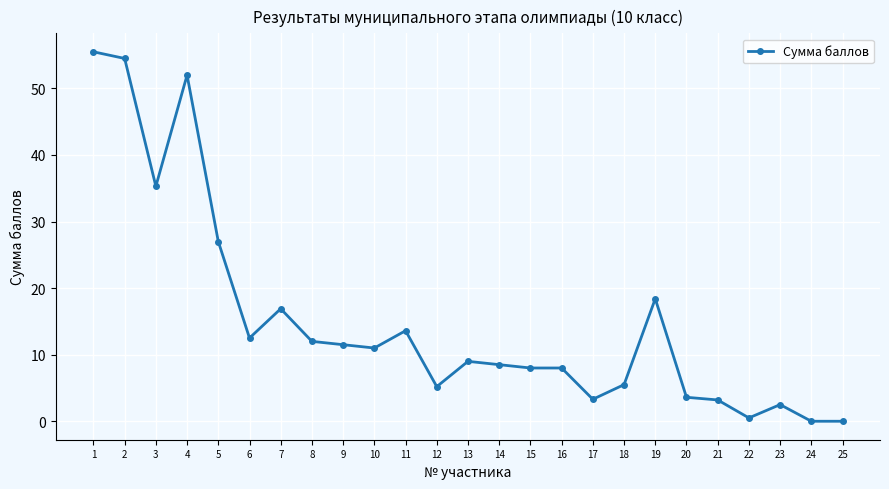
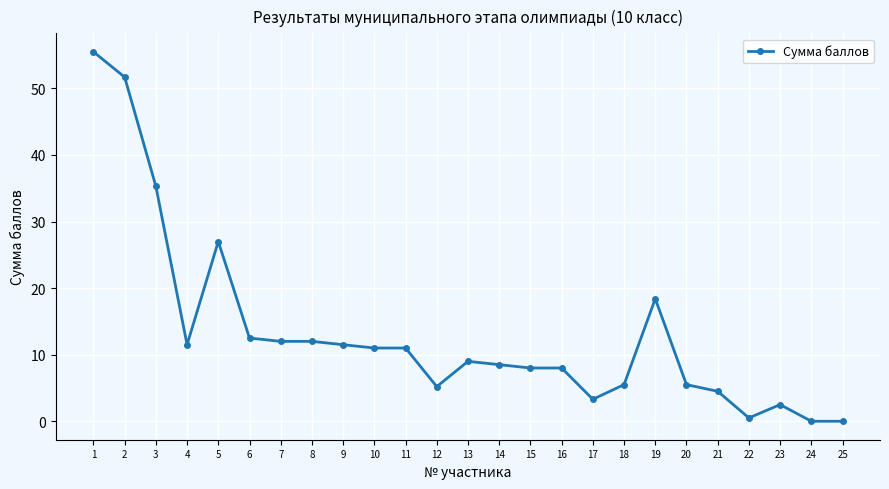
2: 55 -> 52
4: 52 -> 12
7: 17 -> 12
11: 14 -> 11
20: 4 -> 6
21: 3 -> 5
